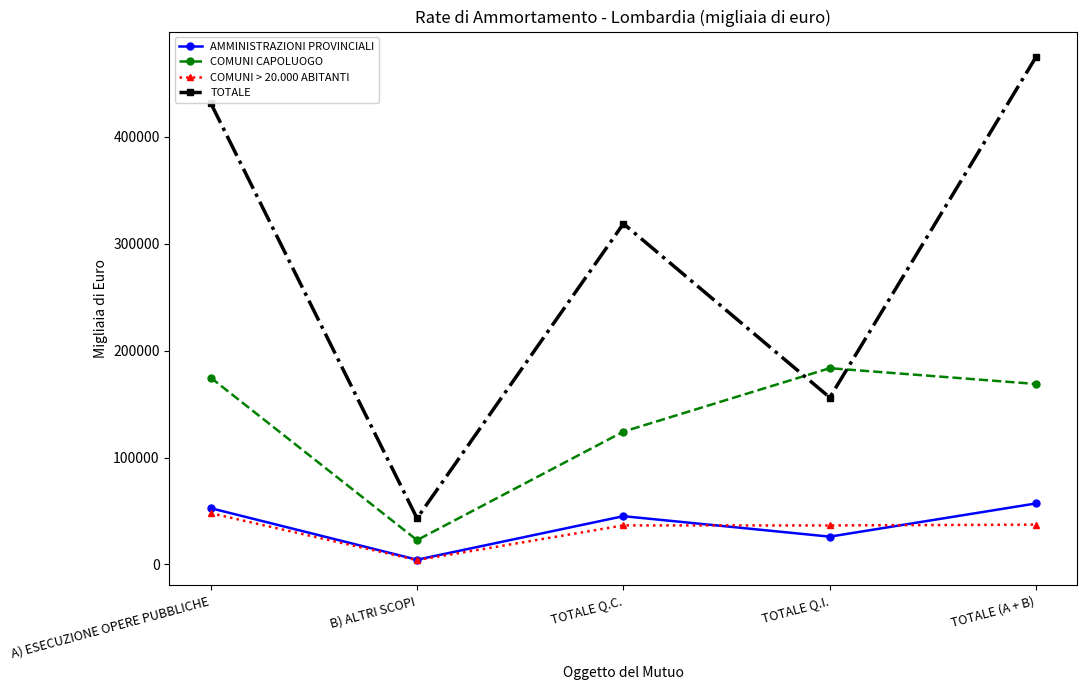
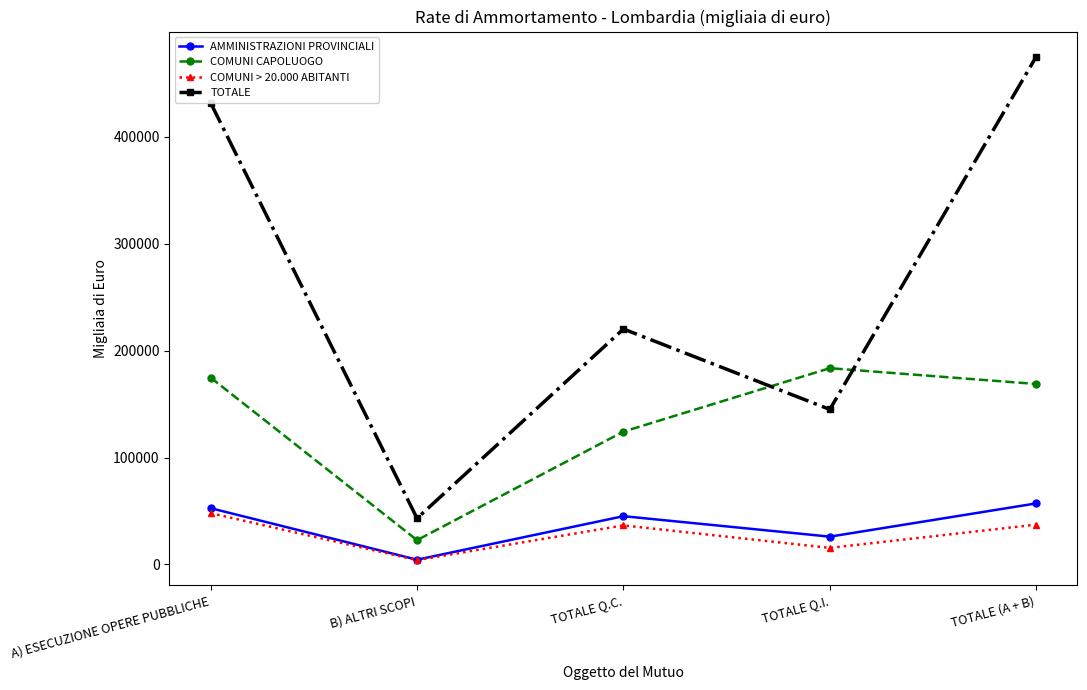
TOTALE, TOTALE Q.C.: 319000 -> 220000
COMUNI > 20.000 ABITANTI, TOTALE Q.I.: 37000 -> 16000
TOTALE, TOTALE Q.I.: 156000 -> 145000
